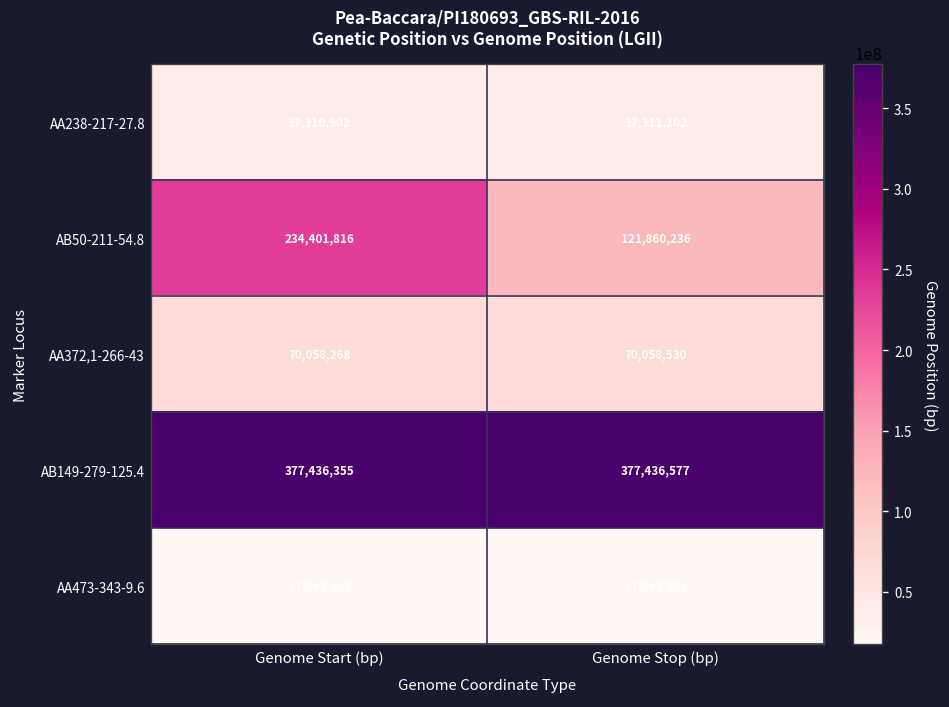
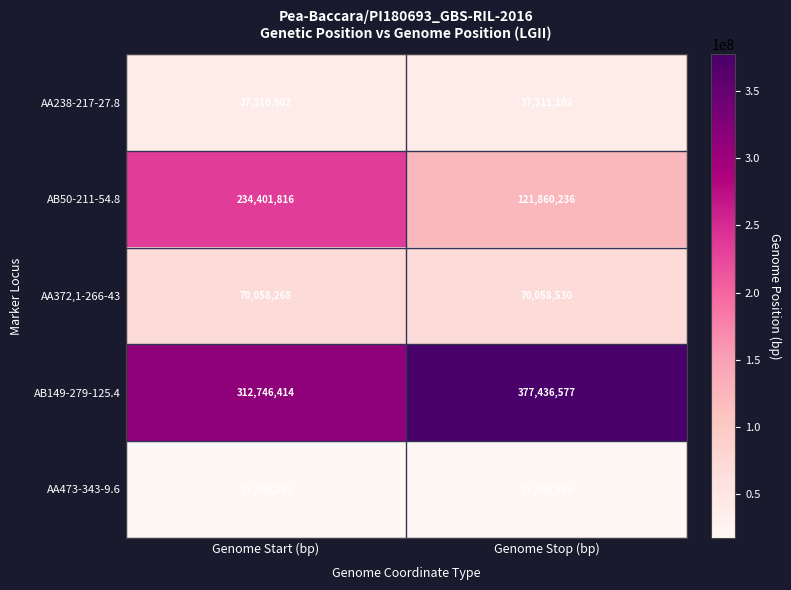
AB149-279-125.4, Genome Start (bp): 377,436,355 -> 312,746,414
